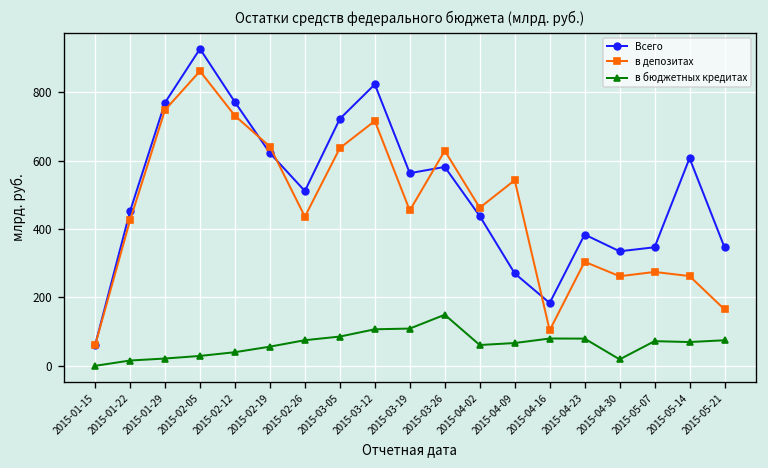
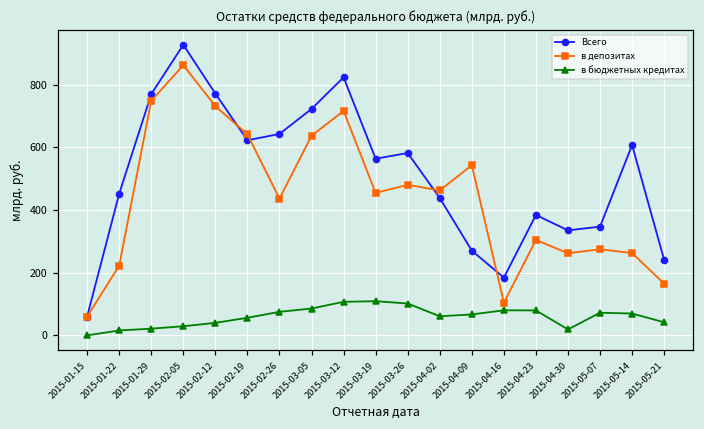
в депозитах, 2015-01-22: 430 -> 220
Всего, 2015-02-26: 510 -> 640
в депозитах, 2015-03-26: 630 -> 480
в бюджетных кредитах, 2015-03-26: 150 -> 100
Всего, 2015-05-21: 350 -> 240
в бюджетных кредитах, 2015-05-21: 70 -> 40
